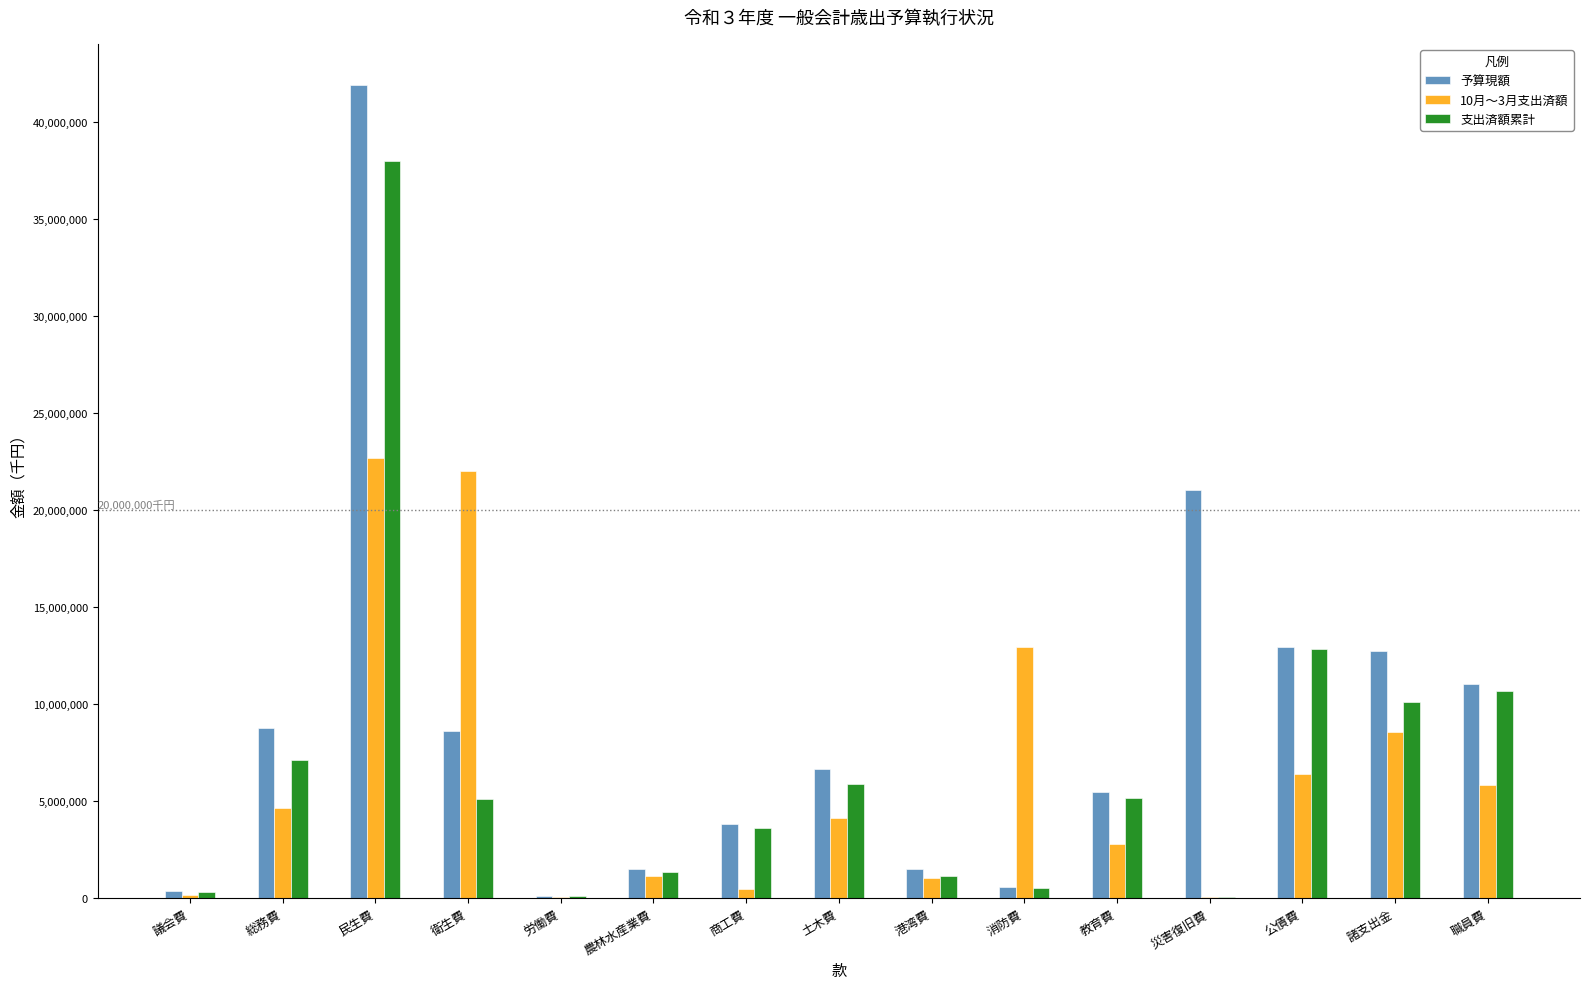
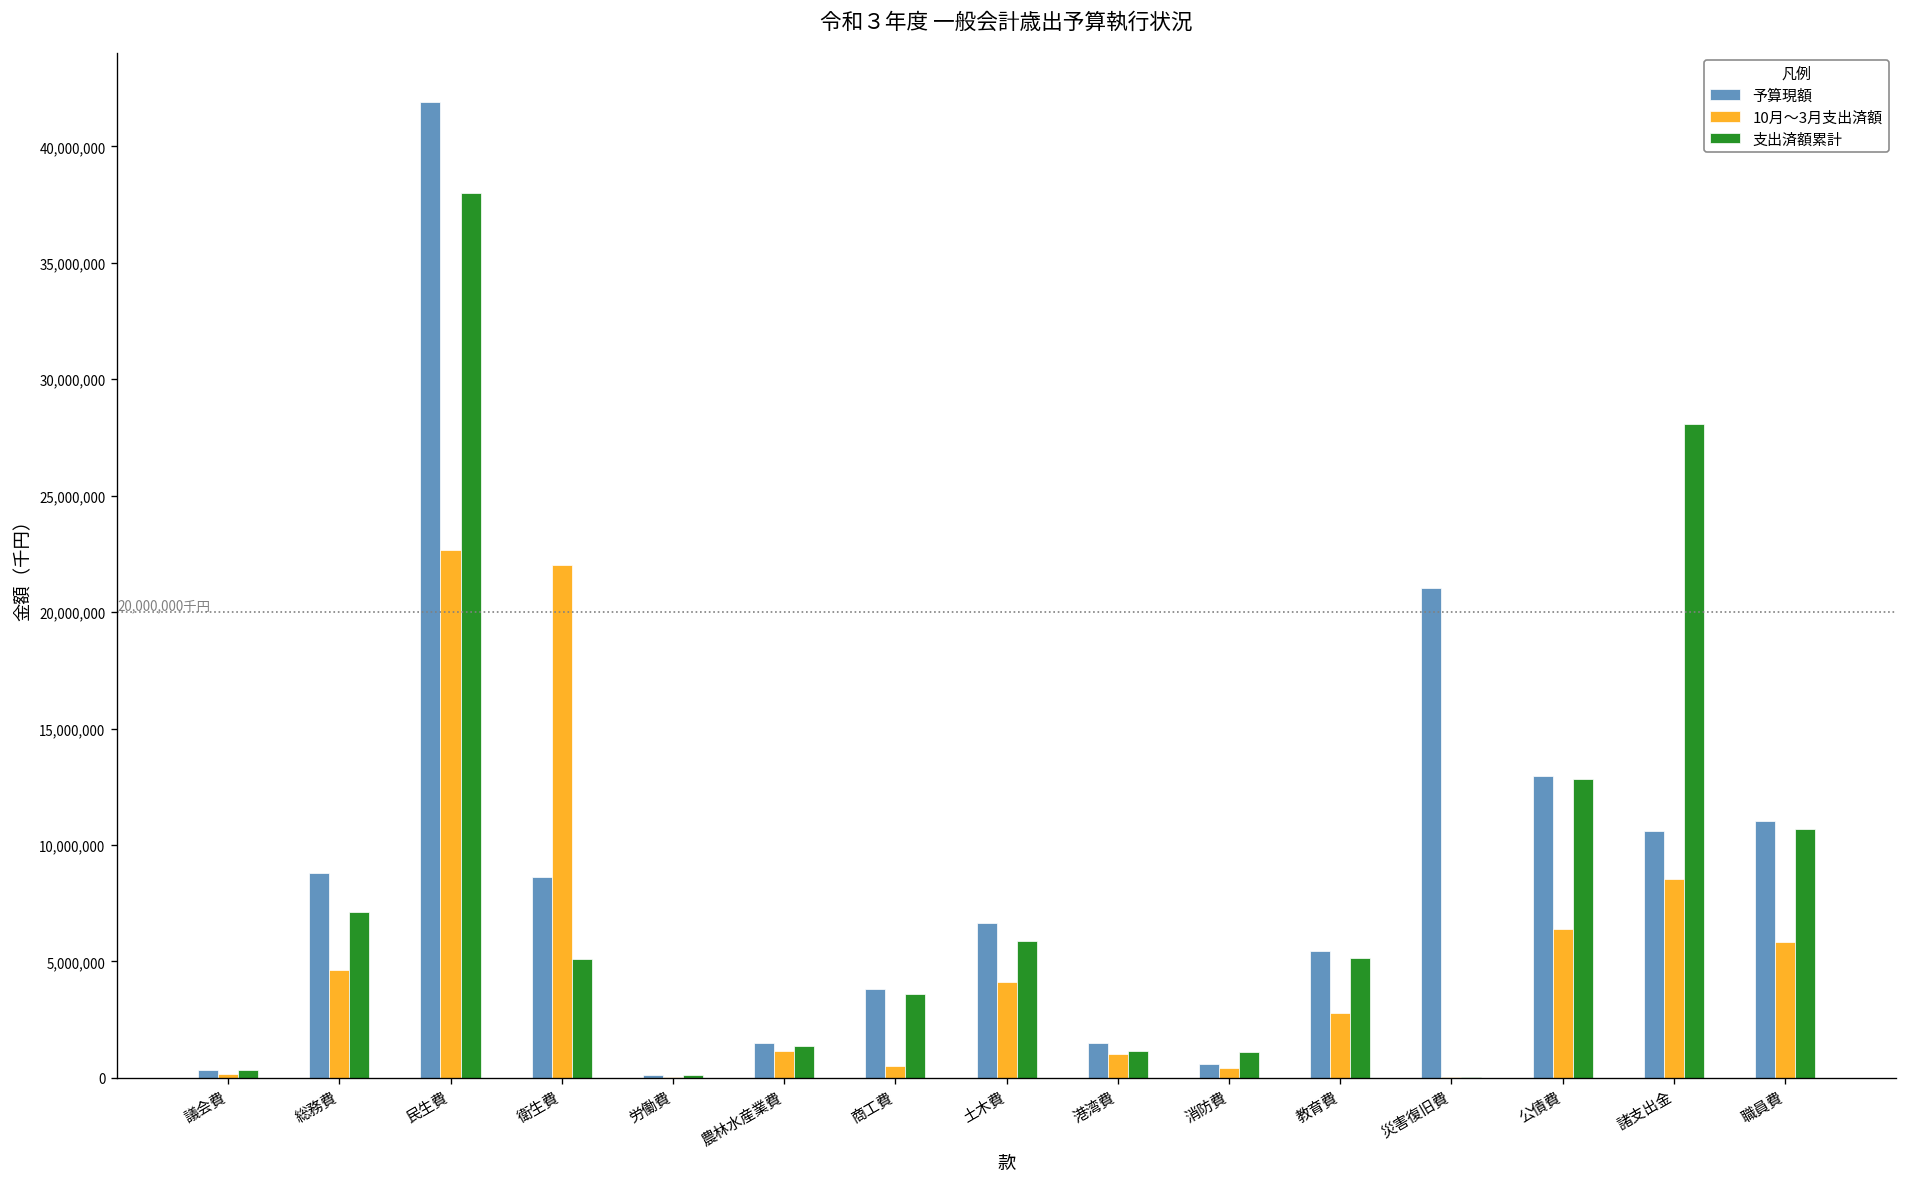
10月～3月支出済額, 消防費: 12,900,000 -> 400,000
支出済額累計, 消防費: 500,000 -> 1,100,000
予算現額, 諸支出金: 12,700,000 -> 10,600,000
支出済額累計, 諸支出金: 10,100,000 -> 28,100,000
